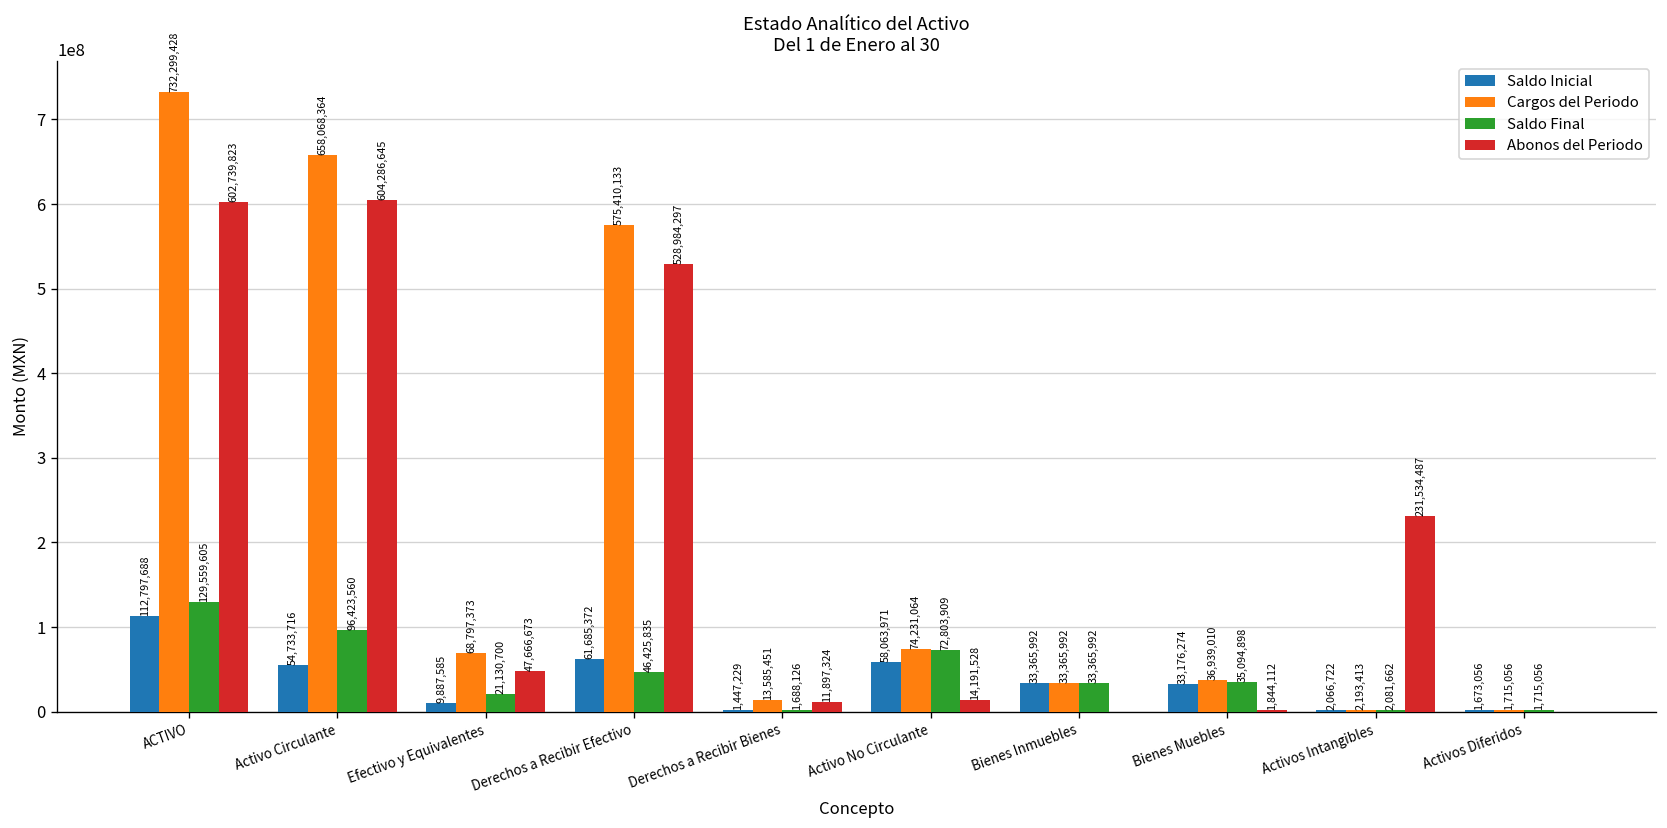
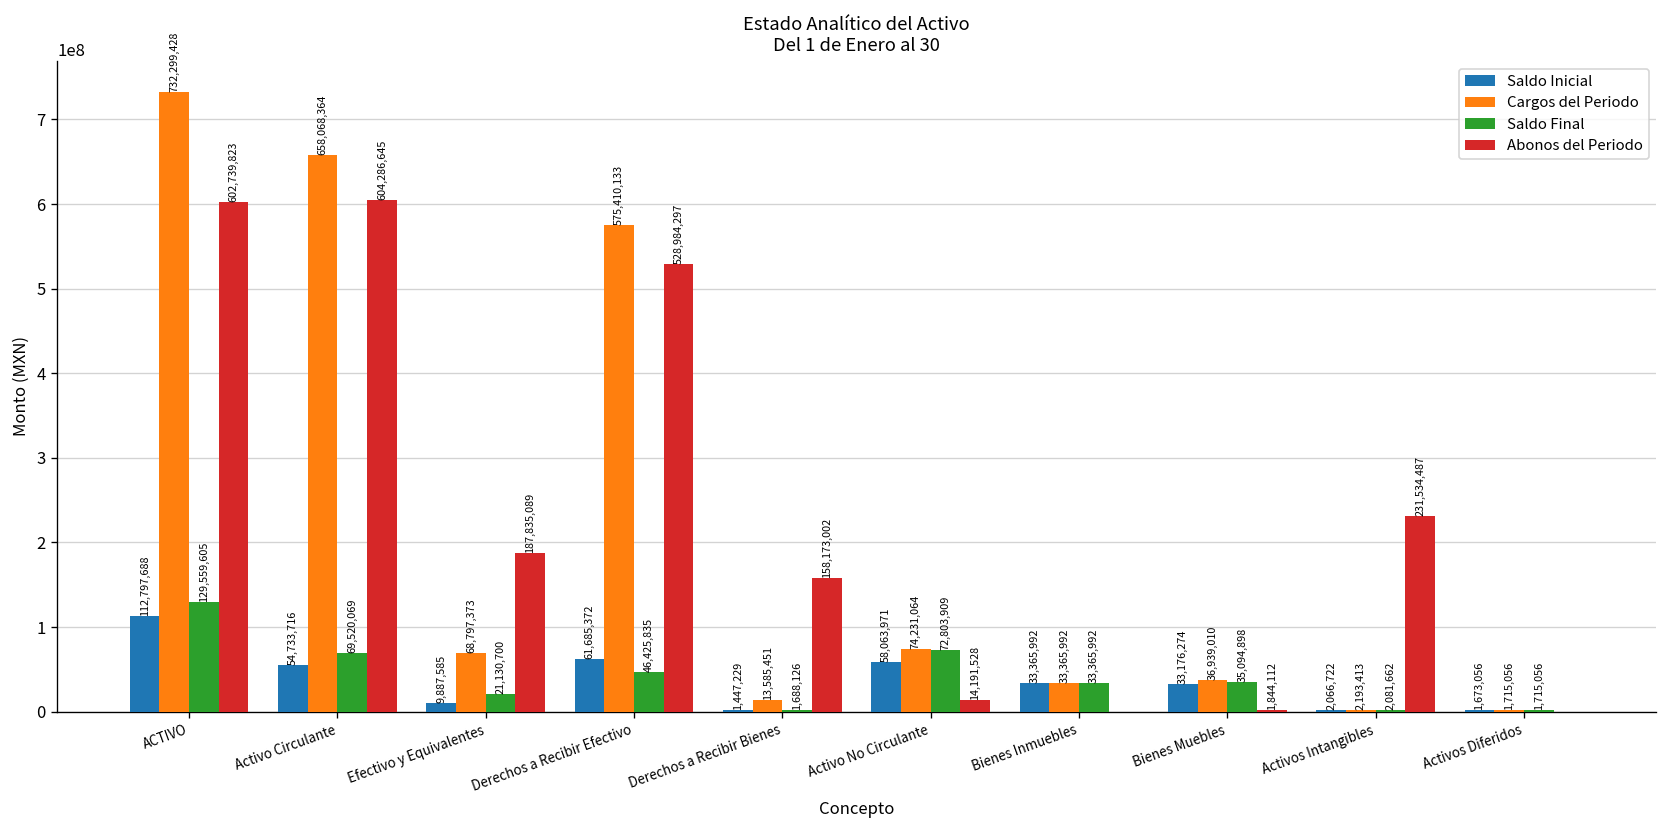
Saldo Final, Activo Circulante: 96,423,560 -> 69,520,069
Abonos del Periodo, Efectivo y Equivalentes: 47,666,673 -> 187,835,089
Abonos del Periodo, Derechos a Recibir Bienes: 11,897,324 -> 158,173,002
